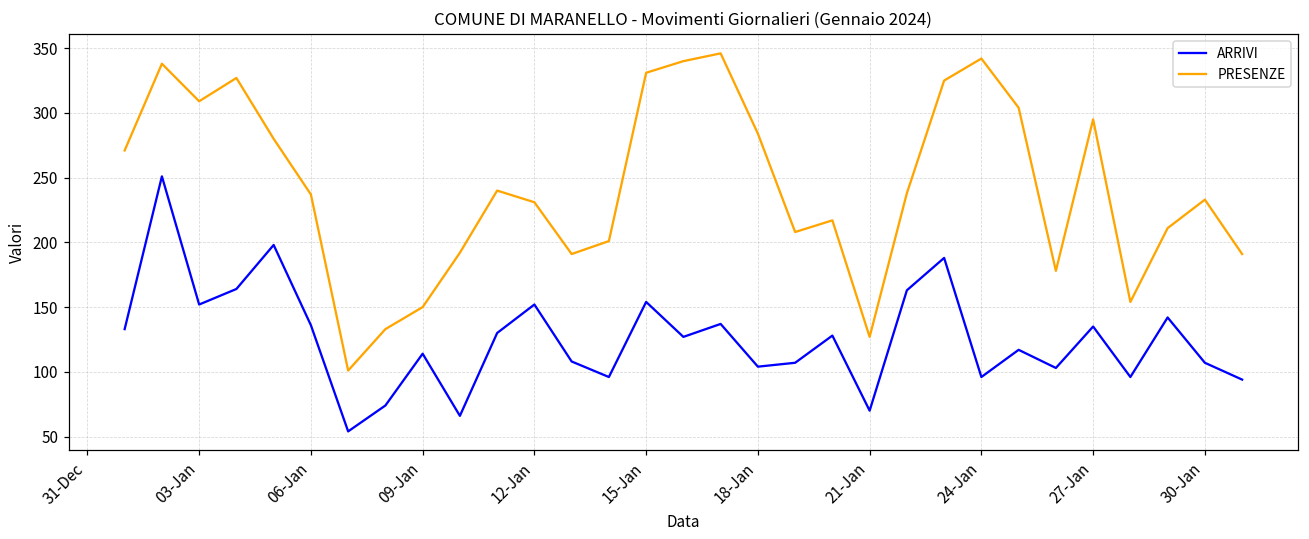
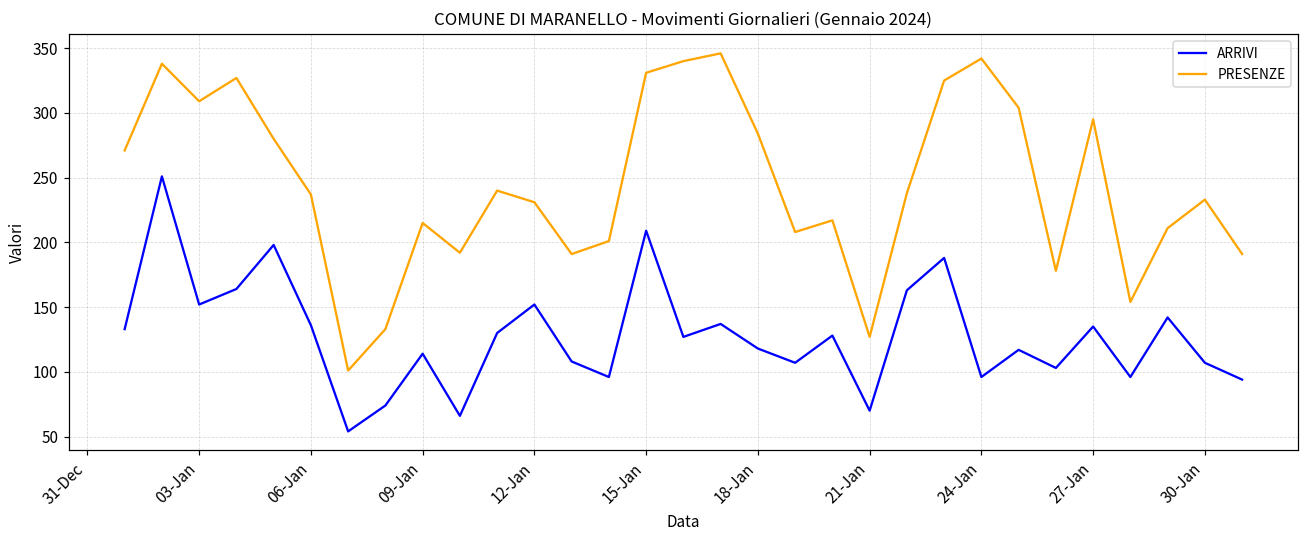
PRESENZE, 09-Jan: 150 -> 215
ARRIVI, 15-Jan: 154 -> 209
ARRIVI, 18-Jan: 104 -> 118
